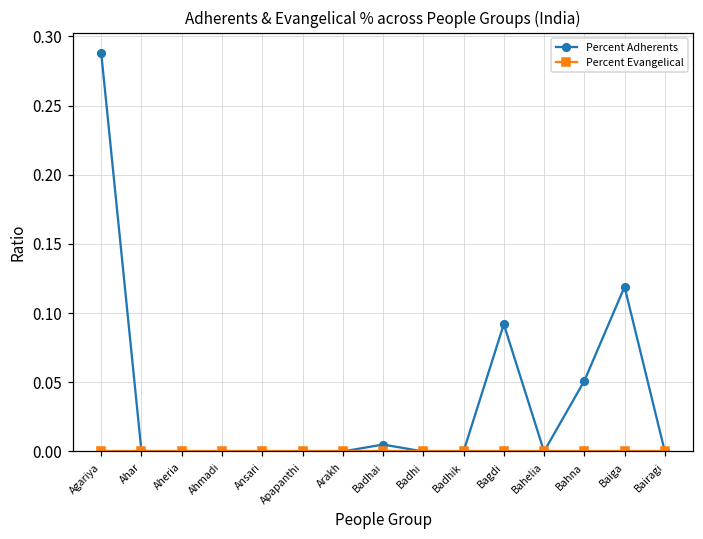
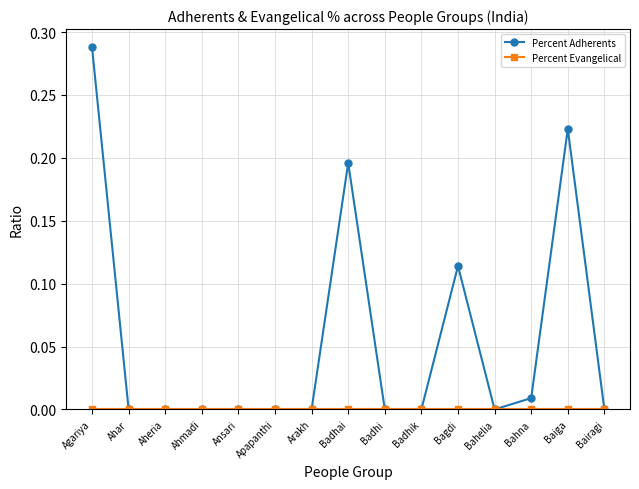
Percent Adherents, Badhai: 0.005 -> 0.196
Percent Adherents, Bagdi: 0.092 -> 0.114
Percent Adherents, Bahna: 0.051 -> 0.009
Percent Adherents, Baiga: 0.119 -> 0.223
